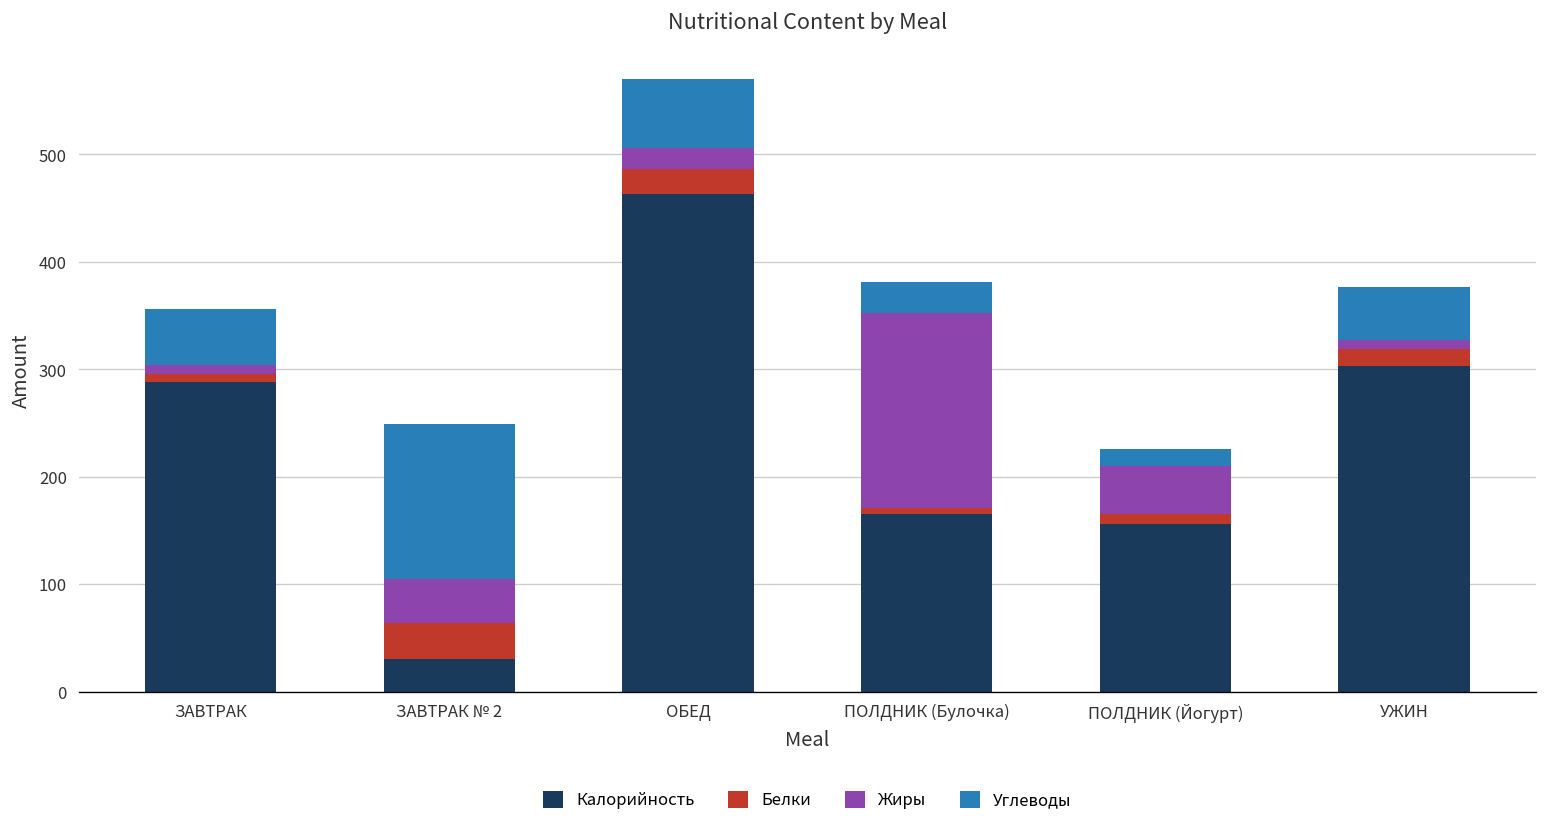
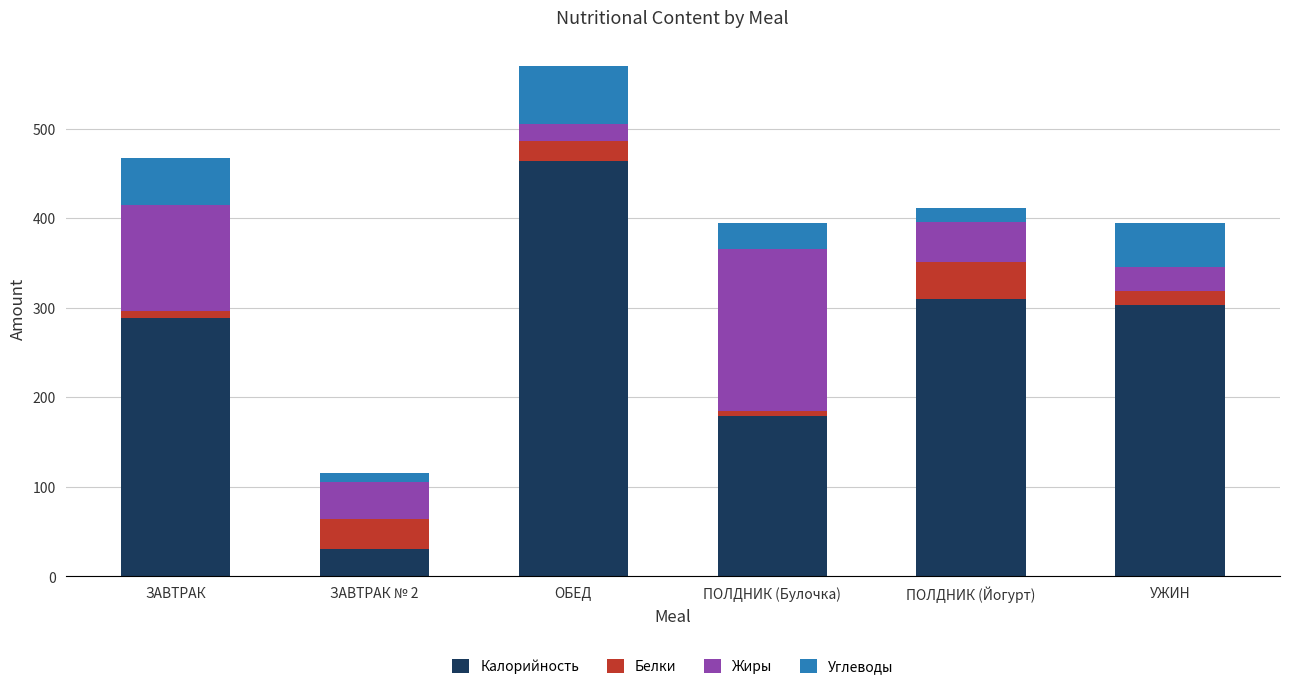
Жиры, ЗАВТРАК: 10 -> 120
Углеводы, ЗАВТРАК № 2: 140 -> 10
Калорийность, ПОЛДНИК (Булочка): 170 -> 180
Калорийность, ПОЛДНИК (Йогурт): 160 -> 310
Белки, ПОЛДНИК (Йогурт): 10 -> 40
Жиры, УЖИН: 10 -> 30
